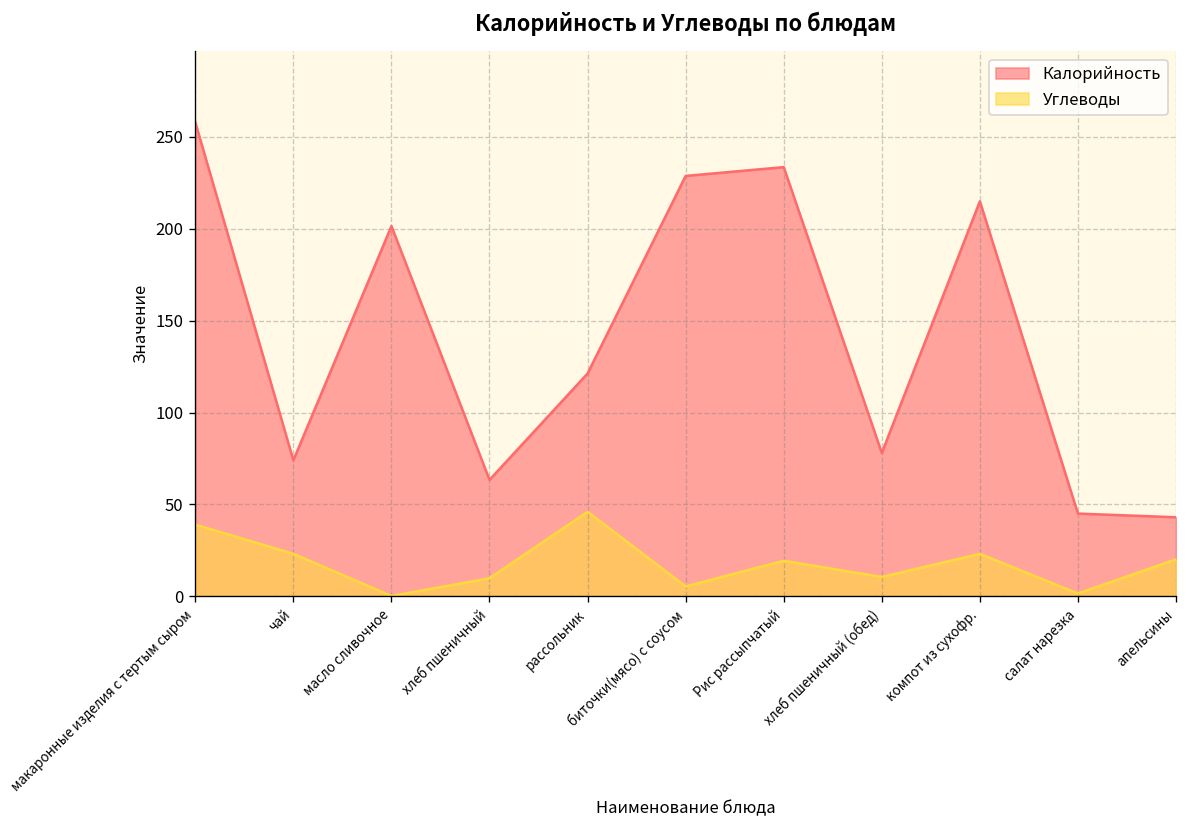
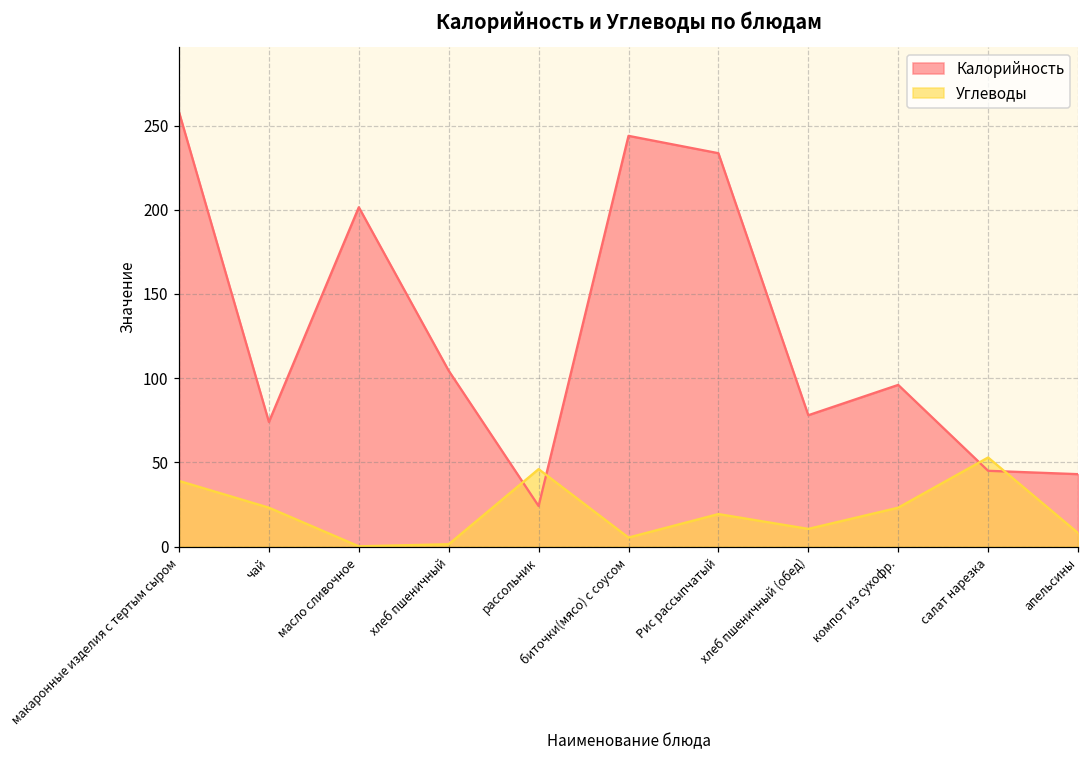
Калорийность, хлеб пшеничный: 63 -> 104
Углеводы, хлеб пшеничный: 10 -> 1
Калорийность, рассольник: 121 -> 24
Калорийность, биточки(мясо) с соусом: 229 -> 244
Калорийность, компот из сухофр.: 215 -> 96
Углеводы, салат нарезка: 2 -> 53
Углеводы, апельсины: 20 -> 8
